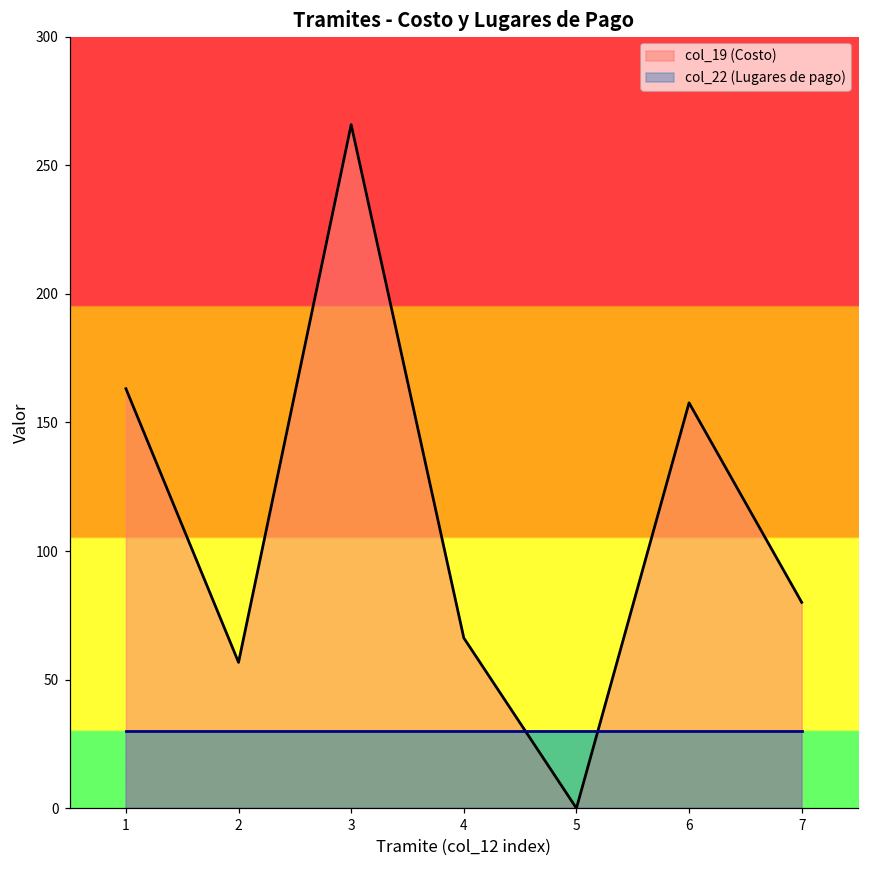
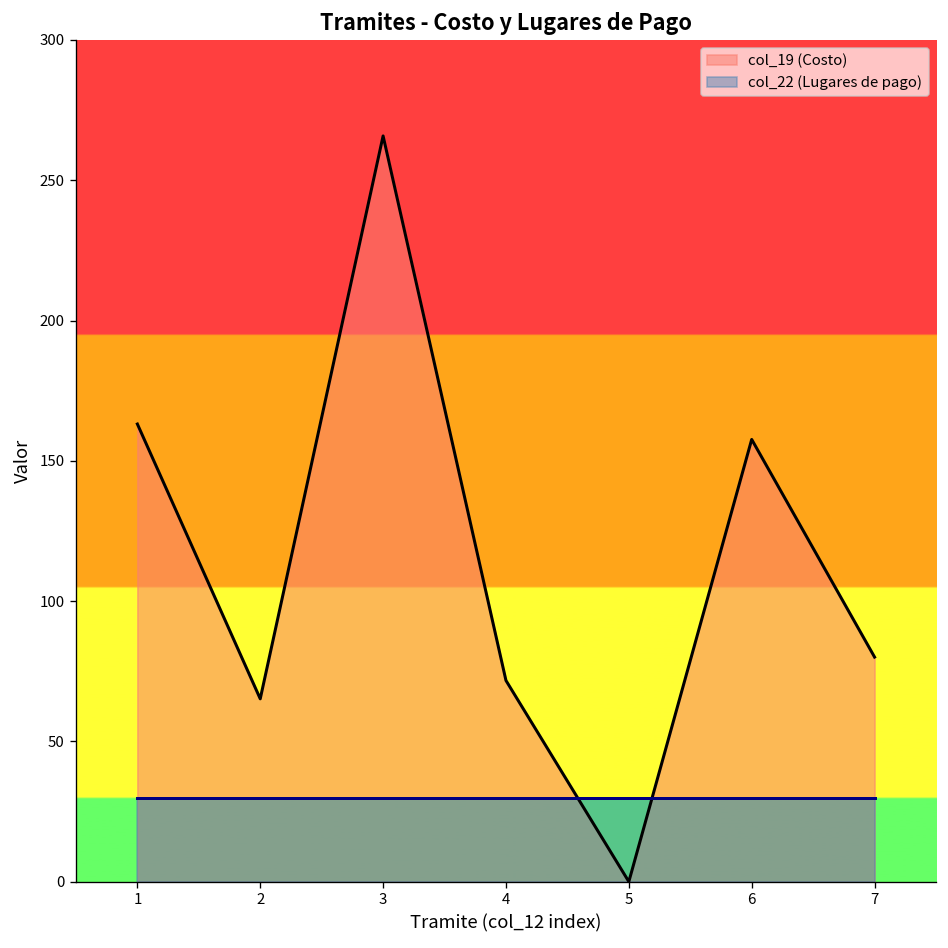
col_19 (Costo), 2: 57 -> 65
col_19 (Costo), 4: 66 -> 72
